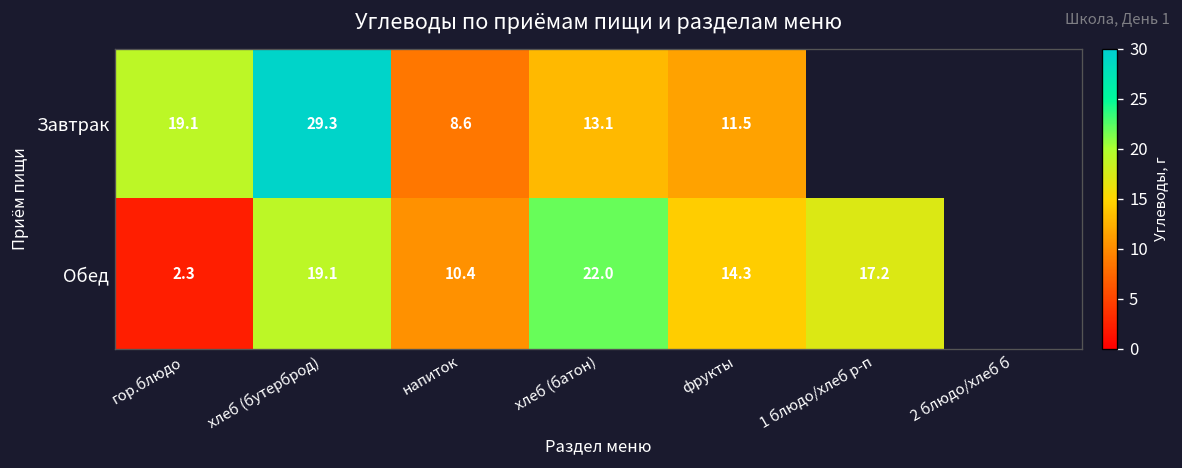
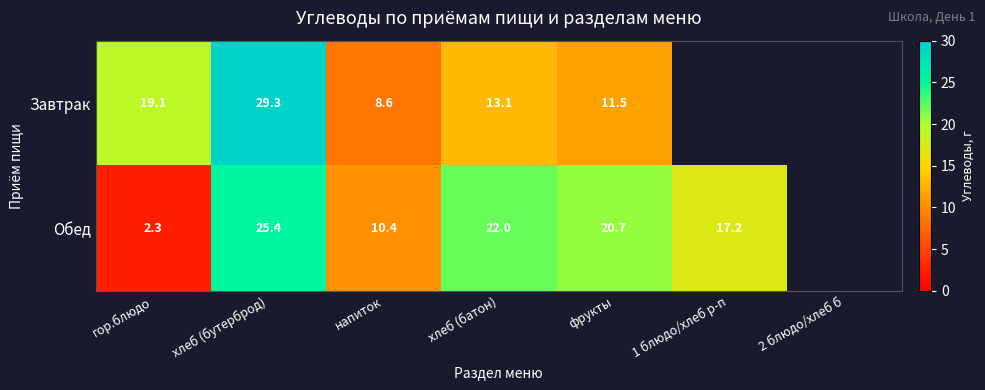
Обед, хлеб (бутерброд): 19.1 -> 25.4
Обед, фрукты: 14.3 -> 20.7
